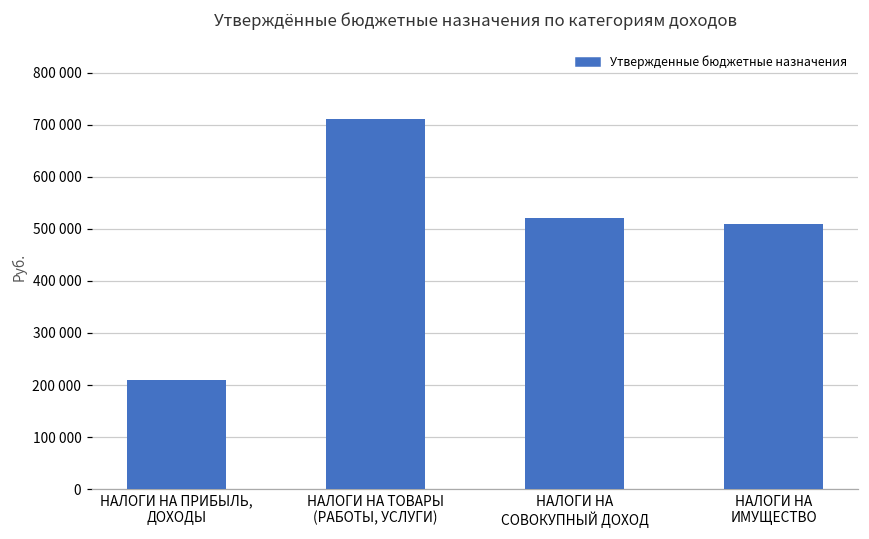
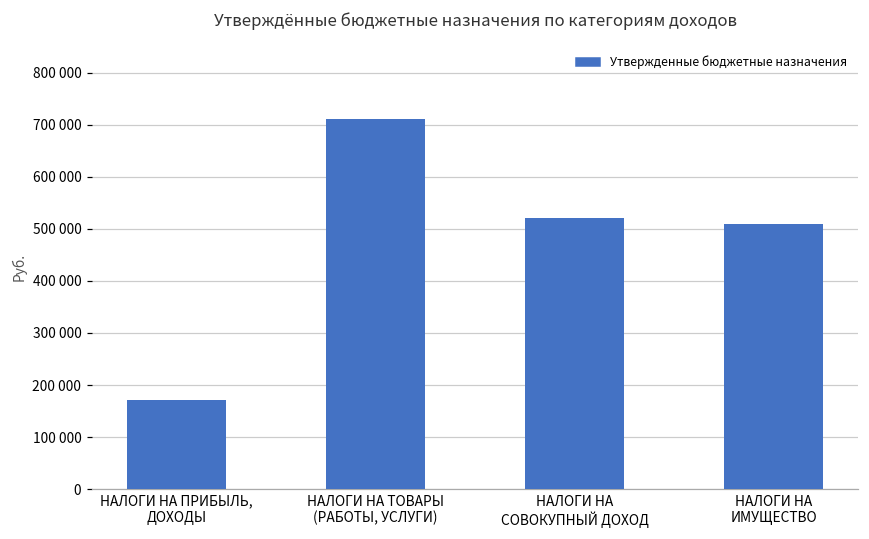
НАЛОГИ НА ПРИБЫЛЬ, ДОХОДЫ: 210000 -> 170000
